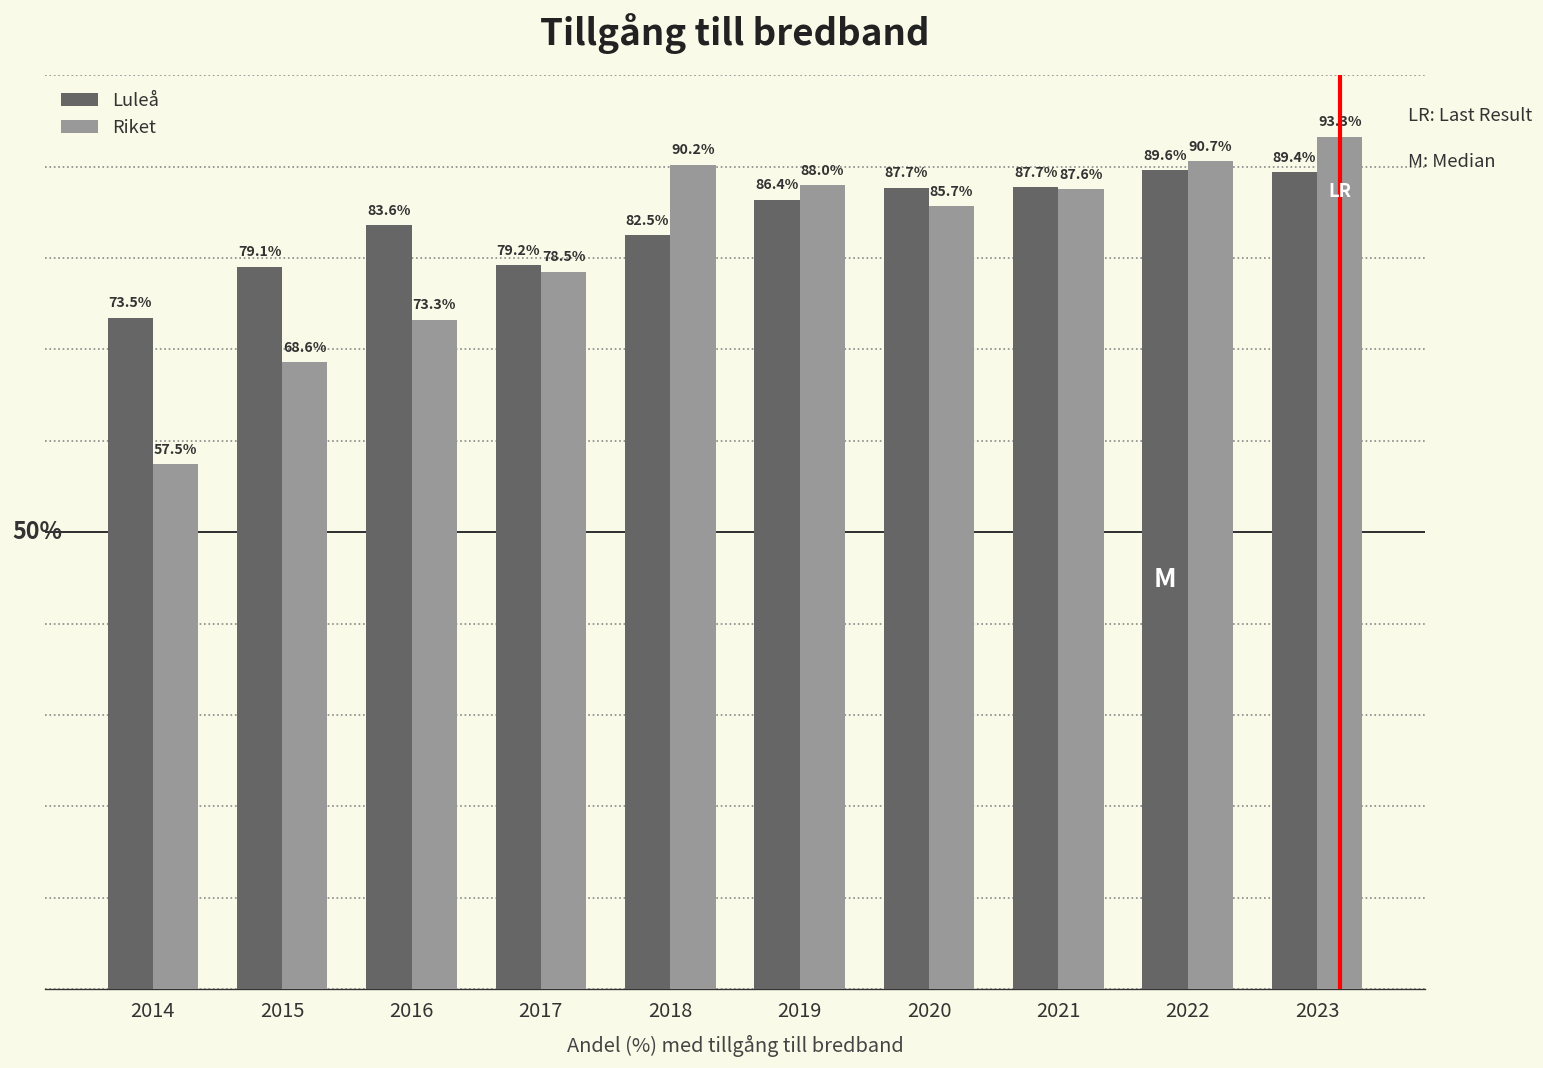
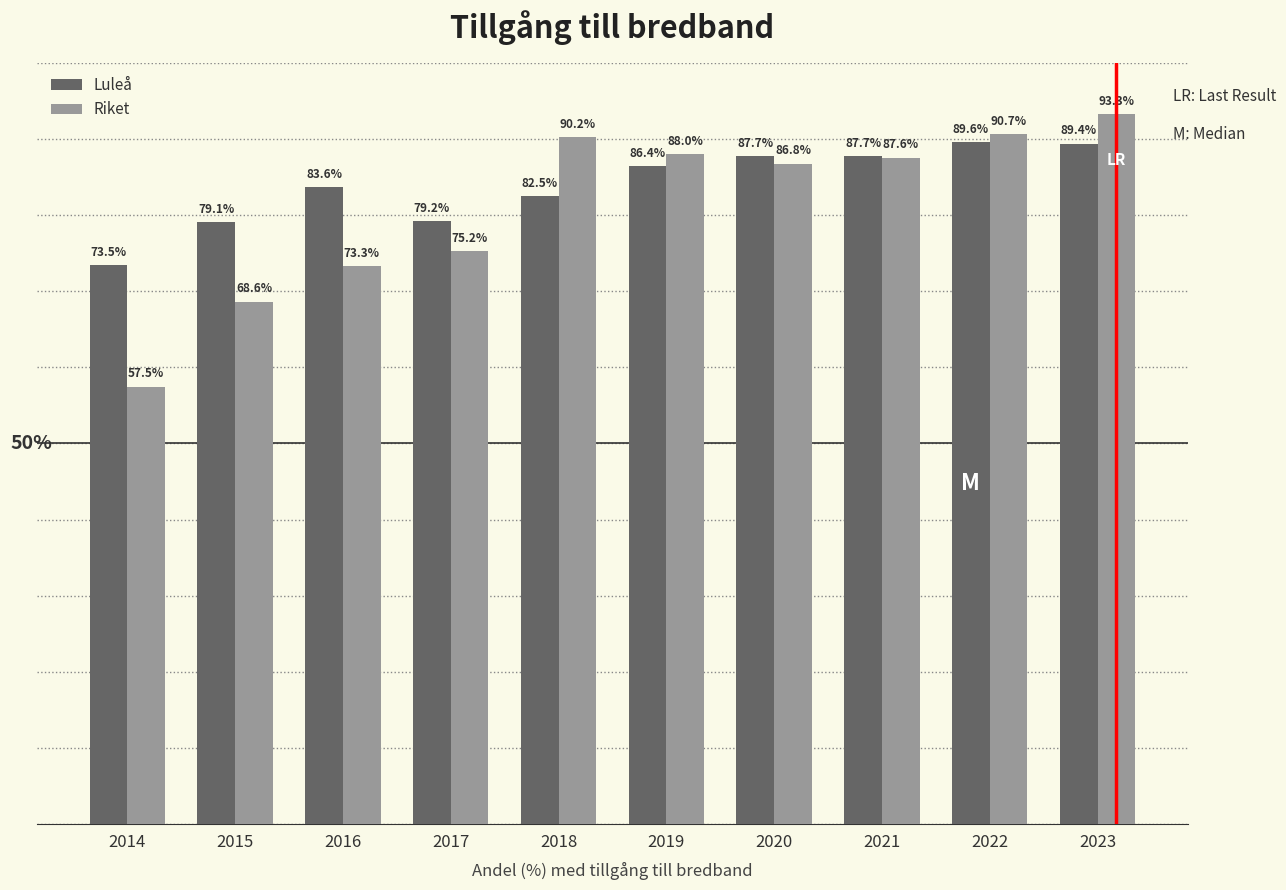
Riket, 2017: 78.5% -> 75.2%
Riket, 2020: 85.7% -> 86.8%
